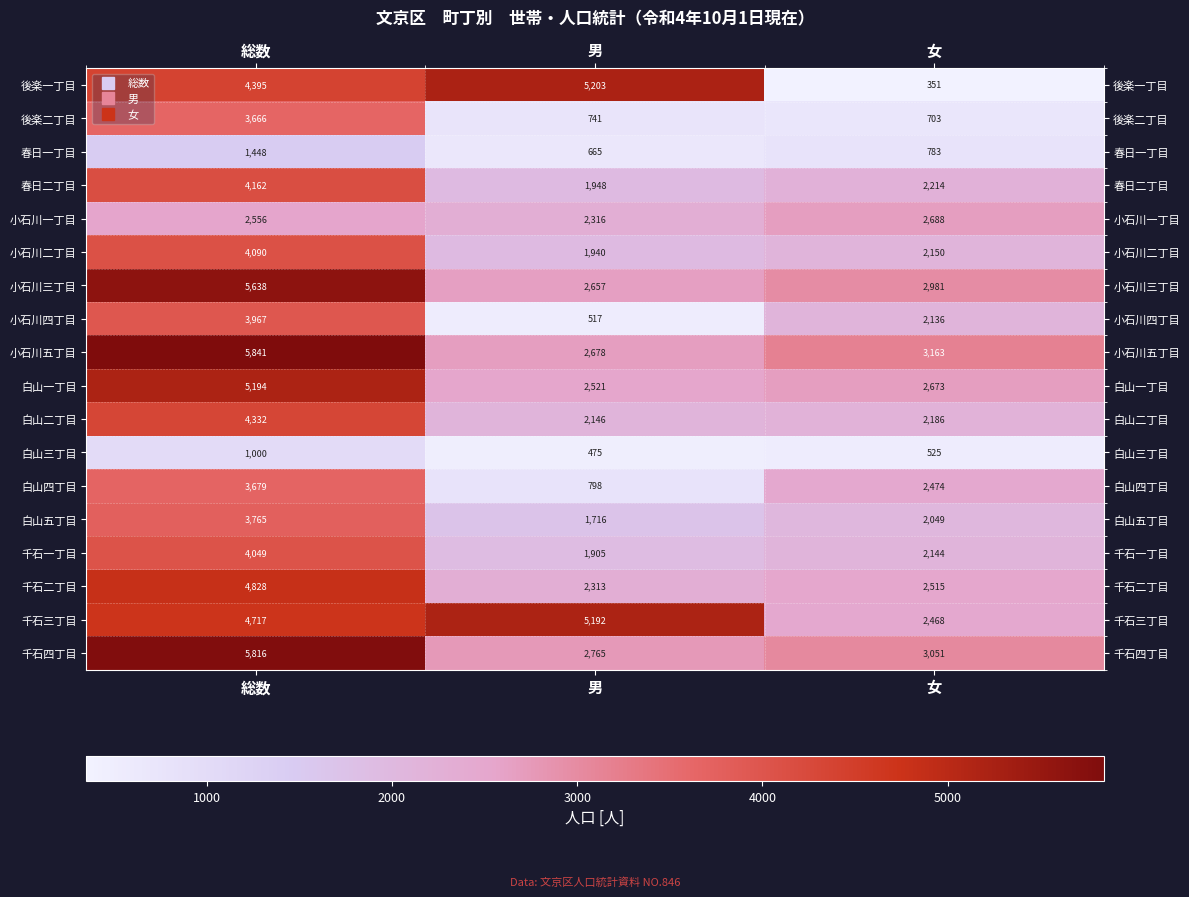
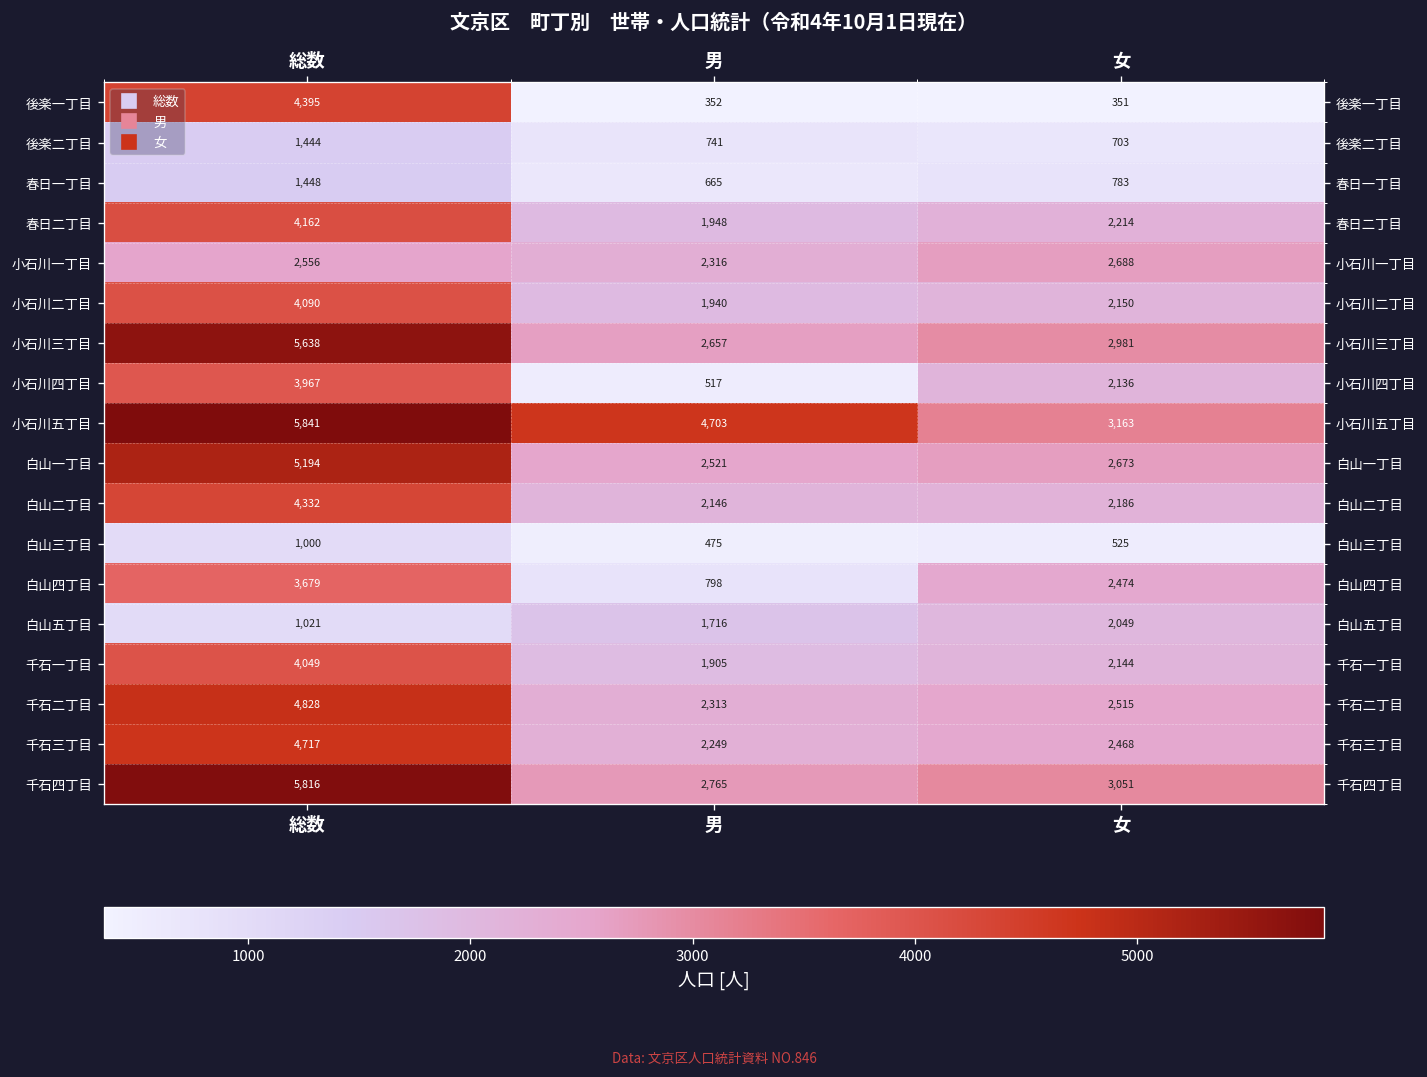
後楽一丁目, 男: 5,203 -> 352
後楽二丁目, 総数: 3,666 -> 1,444
小石川五丁目, 男: 2,678 -> 4,703
白山五丁目, 総数: 3,765 -> 1,021
千石三丁目, 男: 5,192 -> 2,249
